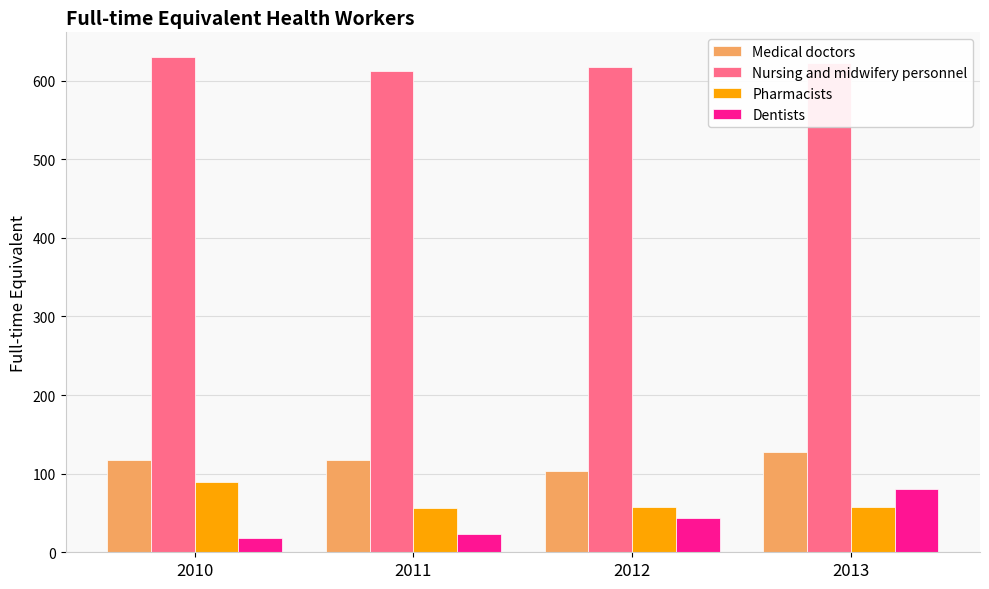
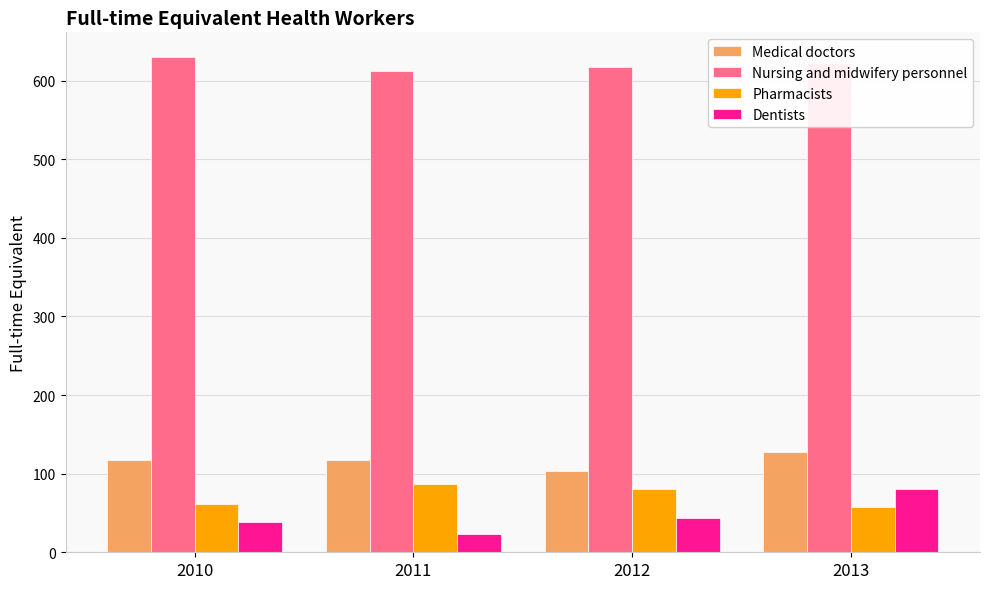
Pharmacists, 2010: 90 -> 60
Dentists, 2010: 20 -> 40
Pharmacists, 2011: 60 -> 90
Pharmacists, 2012: 60 -> 80
